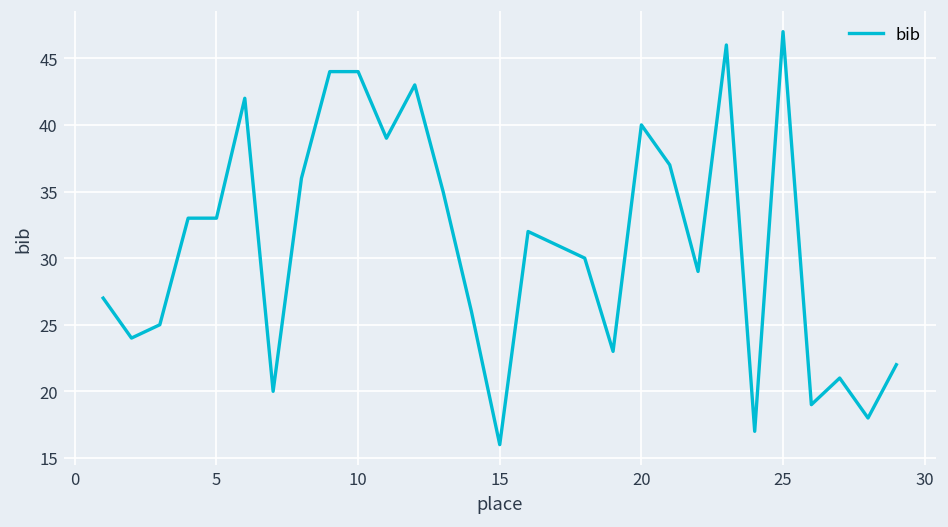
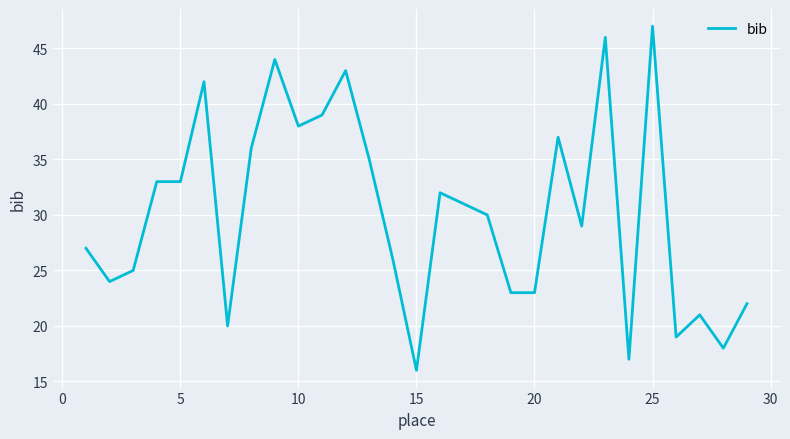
10: 44 -> 38
20: 40 -> 23
